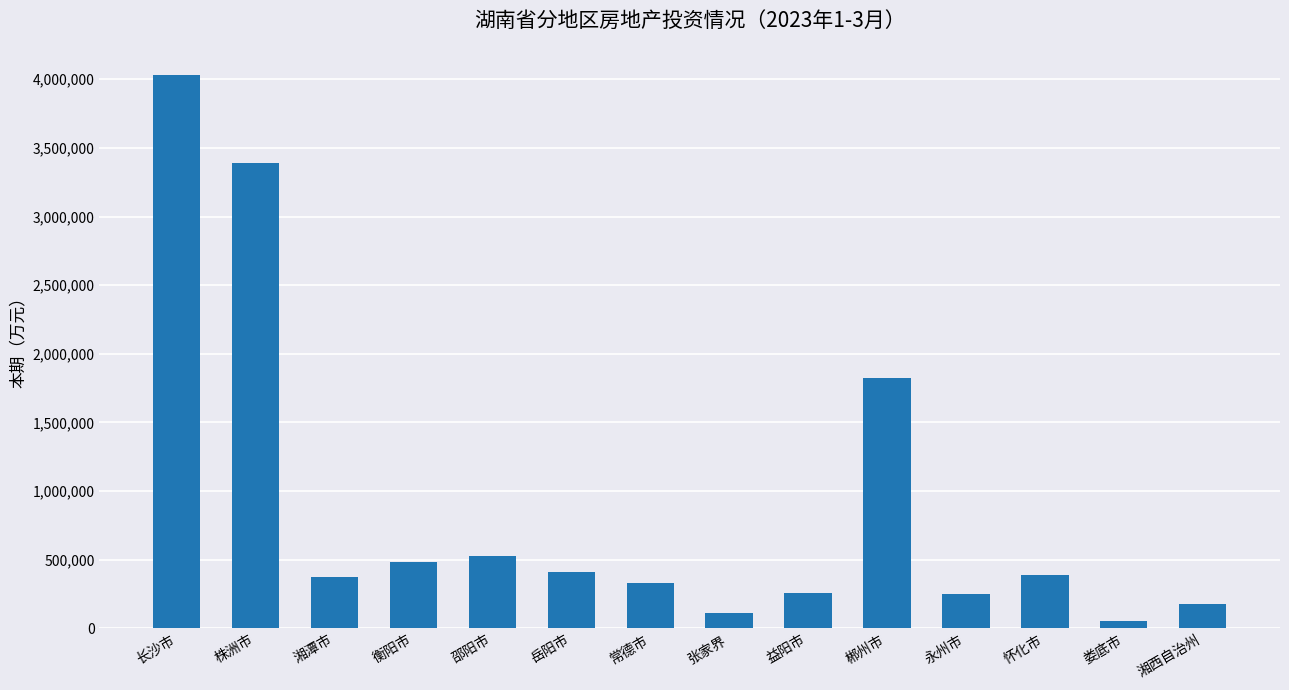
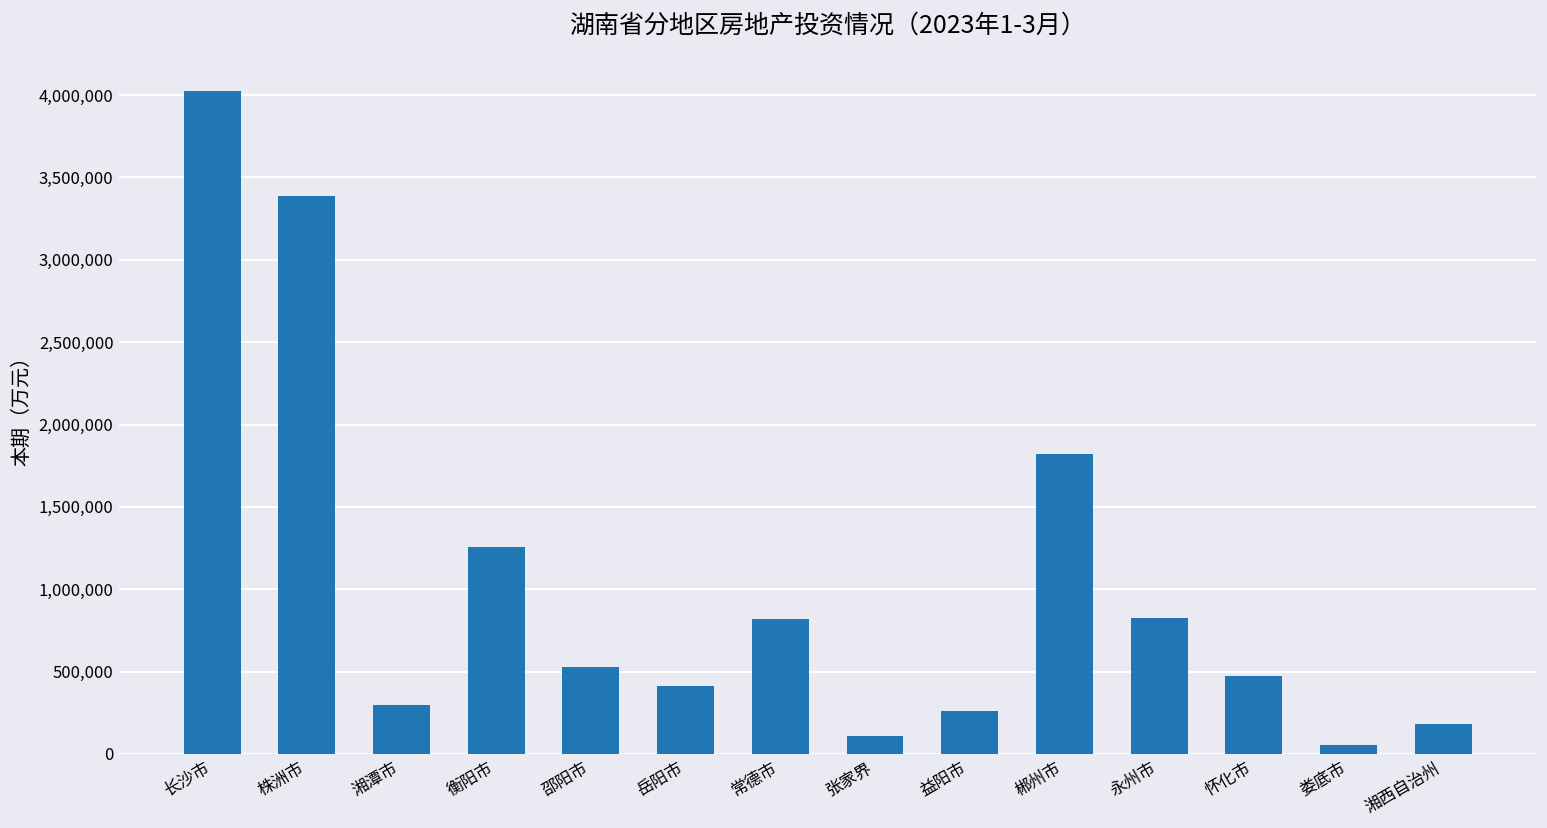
湘潭市: 370,000 -> 300,000
衡阳市: 490,000 -> 1,260,000
常德市: 330,000 -> 820,000
永州市: 250,000 -> 830,000
怀化市: 390,000 -> 470,000
